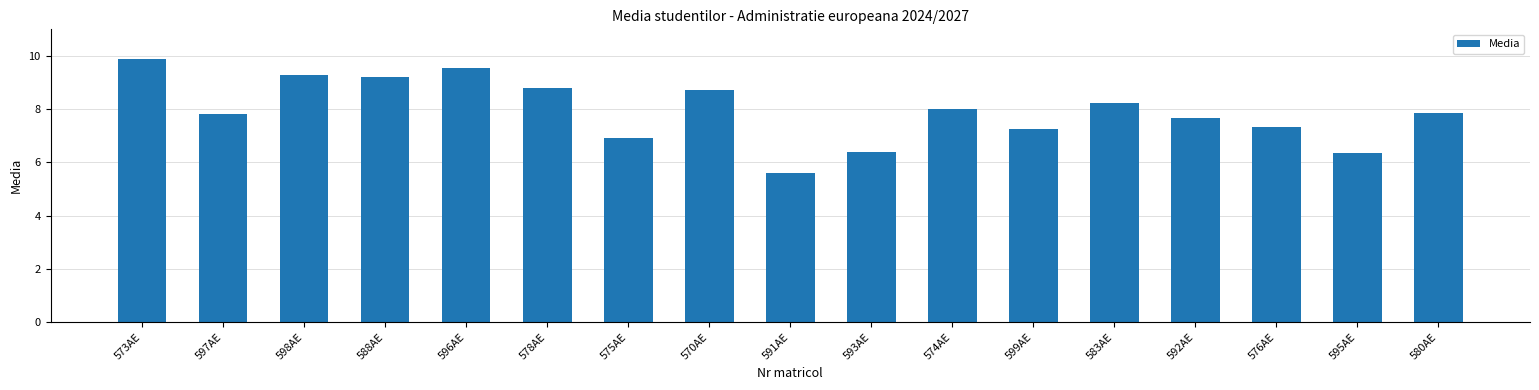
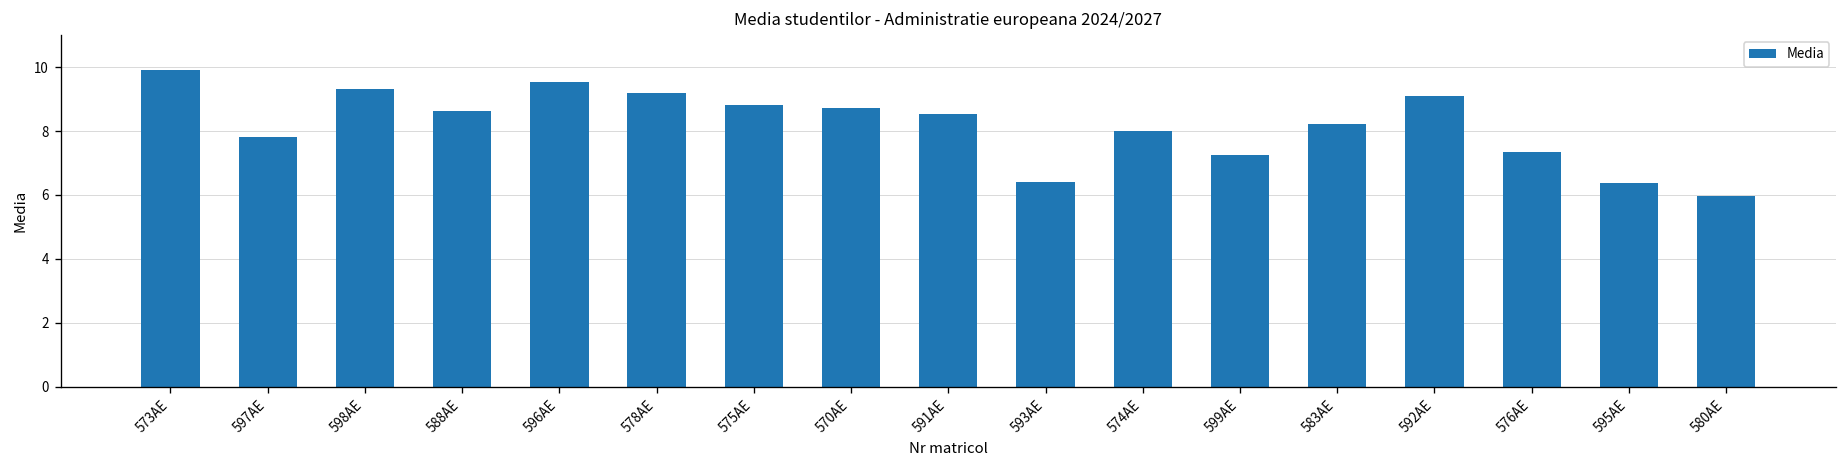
588AE: 9.2 -> 8.6
578AE: 8.8 -> 9.2
575AE: 6.9 -> 8.8
591AE: 5.6 -> 8.5
592AE: 7.7 -> 9.1
580AE: 7.8 -> 6.0
